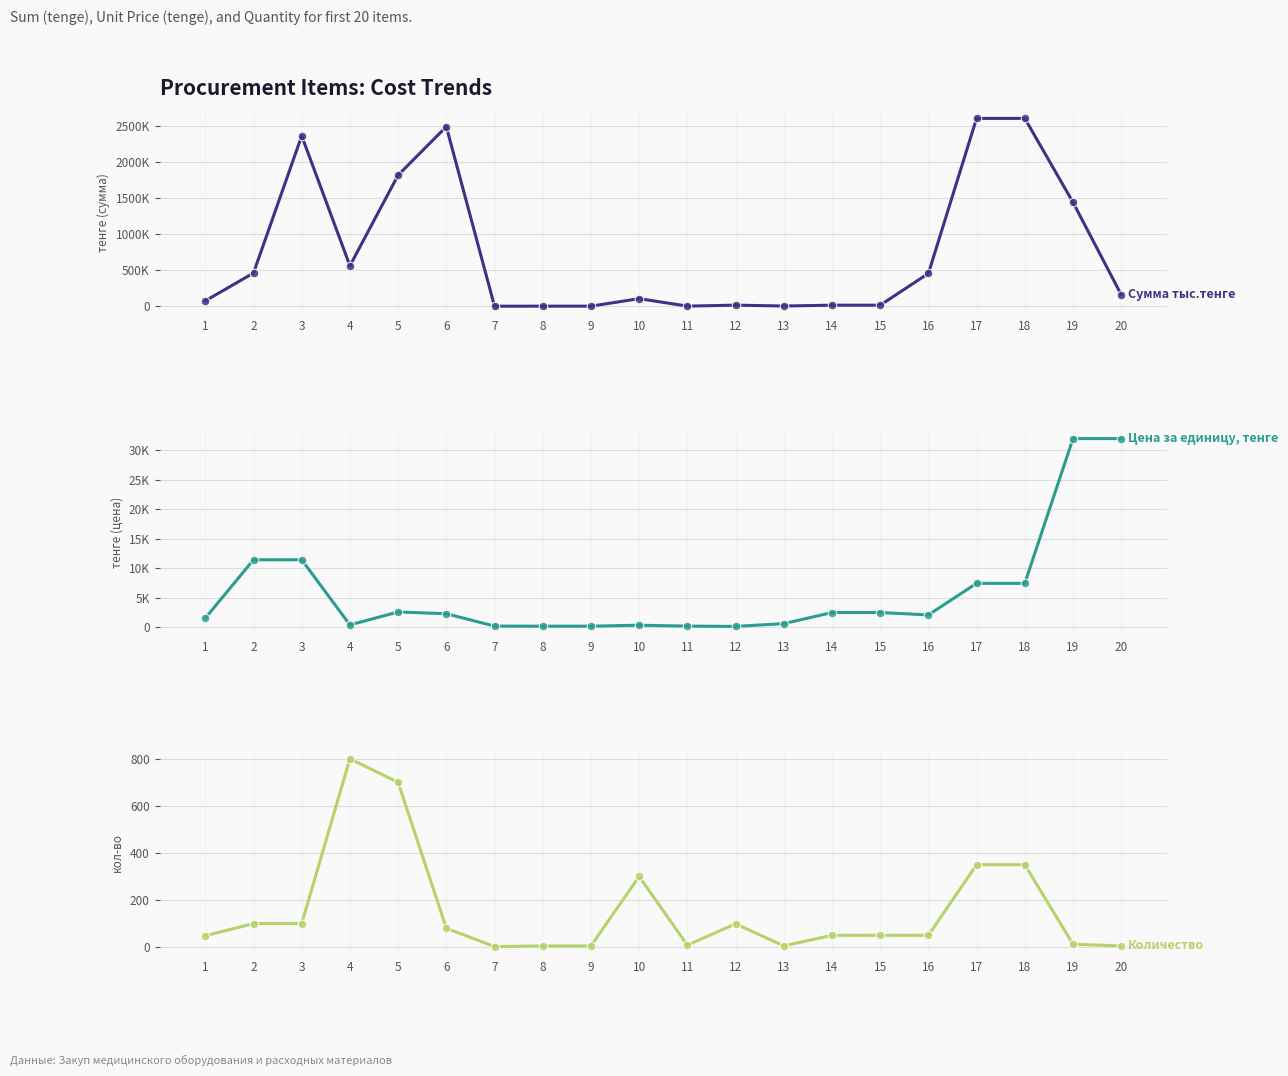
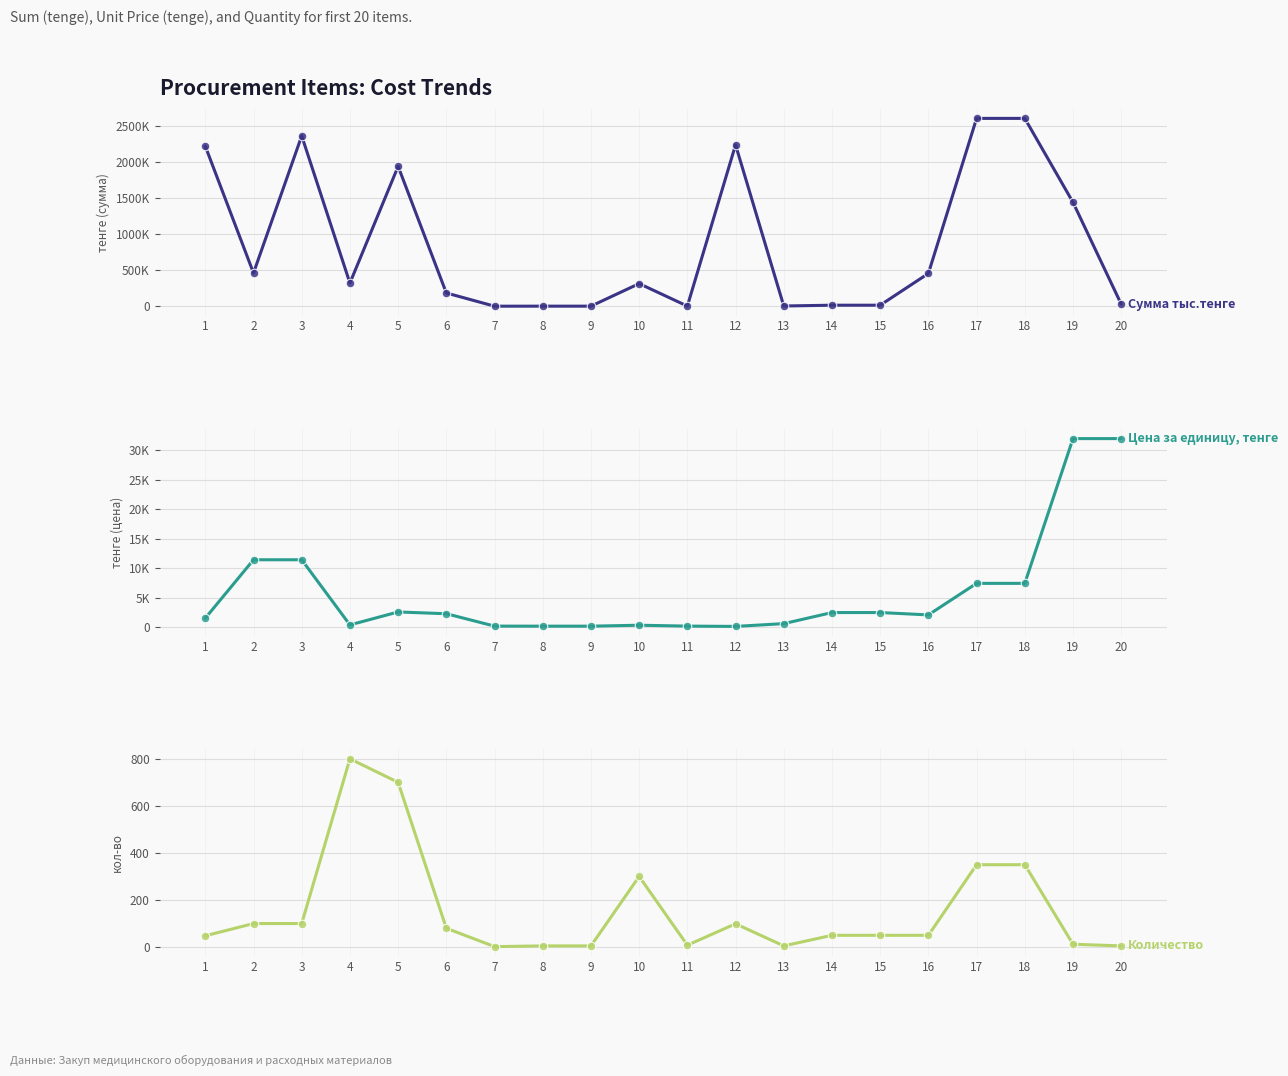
Procurement Items: Cost Trends, 1: 100000 -> 2200000
Procurement Items: Cost Trends, 4: 600000 -> 300000
Procurement Items: Cost Trends, 5: 1800000 -> 1900000
Procurement Items: Cost Trends, 6: 2500000 -> 200000
Procurement Items: Cost Trends, 10: 100000 -> 300000
Procurement Items: Cost Trends, 12: 0 -> 2200000
Procurement Items: Cost Trends, 20: 200000 -> 0
